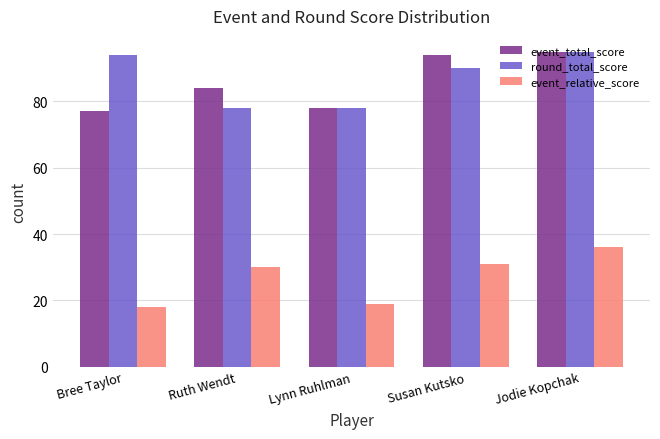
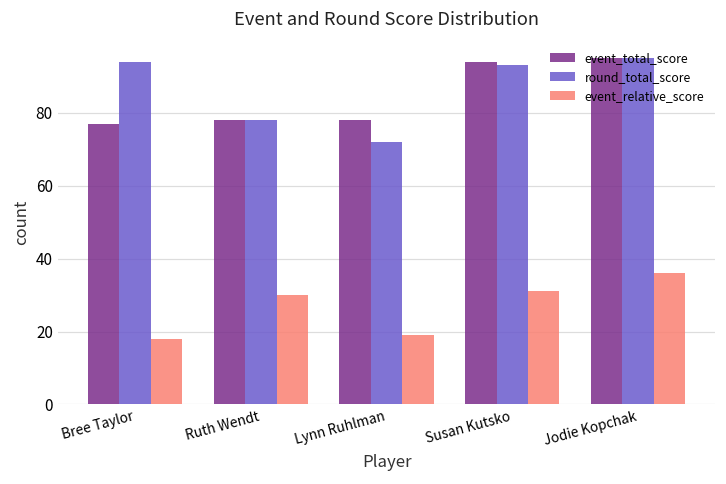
event_total_score, Ruth Wendt: 84 -> 78
round_total_score, Lynn Ruhlman: 78 -> 72
round_total_score, Susan Kutsko: 90 -> 93
